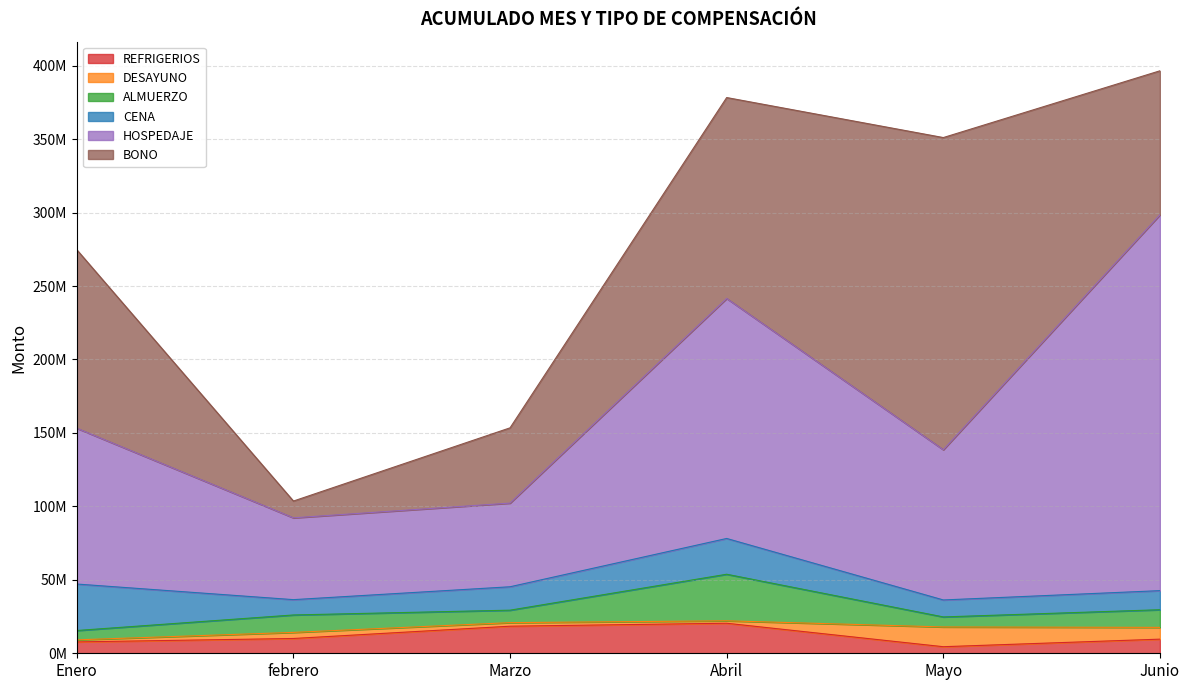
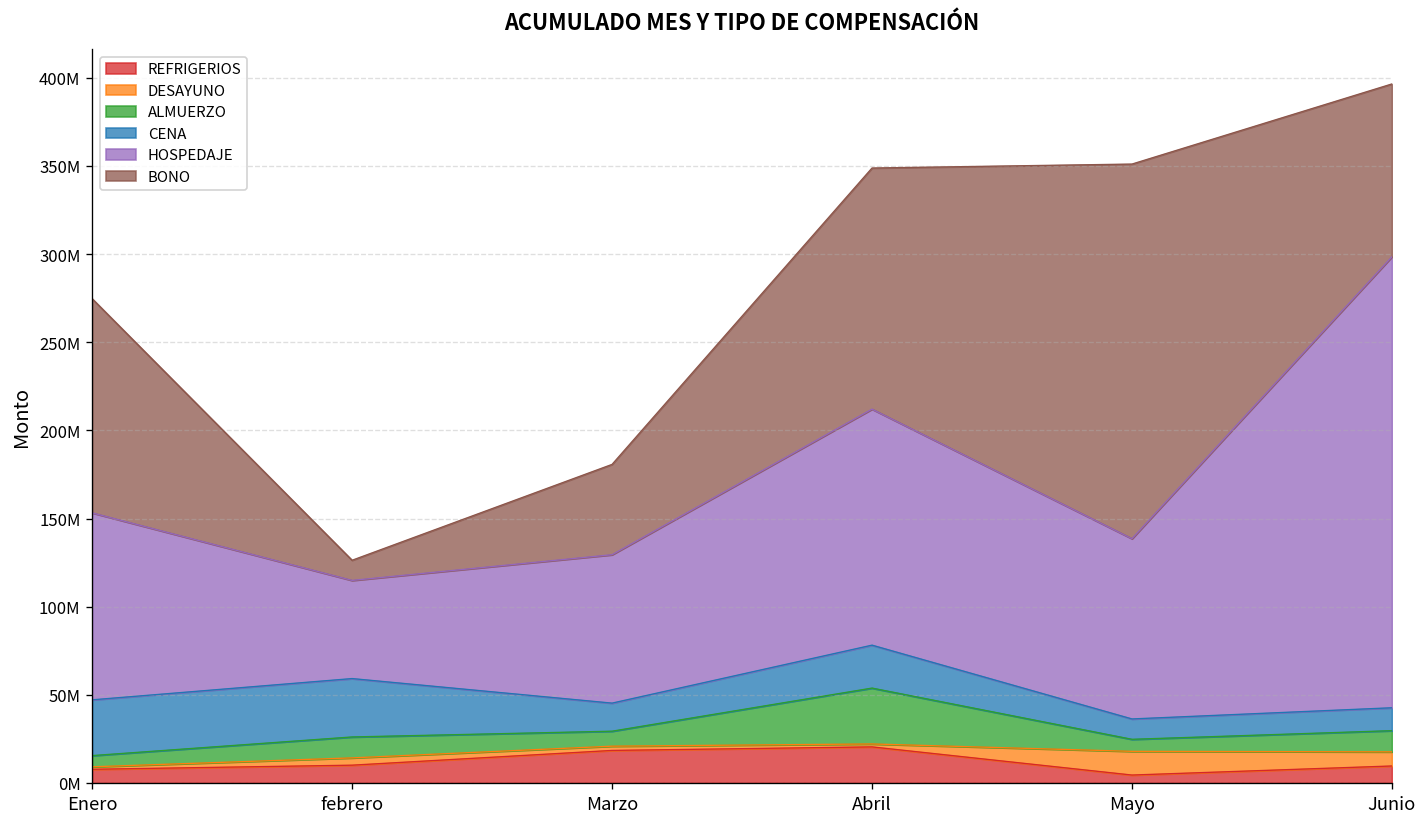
CENA, febrero: 10000000 -> 33000000
HOSPEDAJE, Marzo: 57000000 -> 84000000
HOSPEDAJE, Abril: 163000000 -> 134000000
